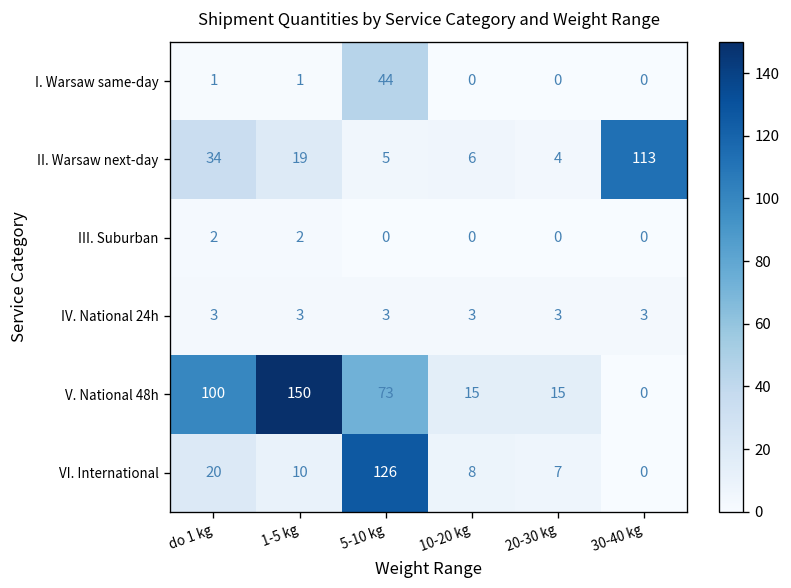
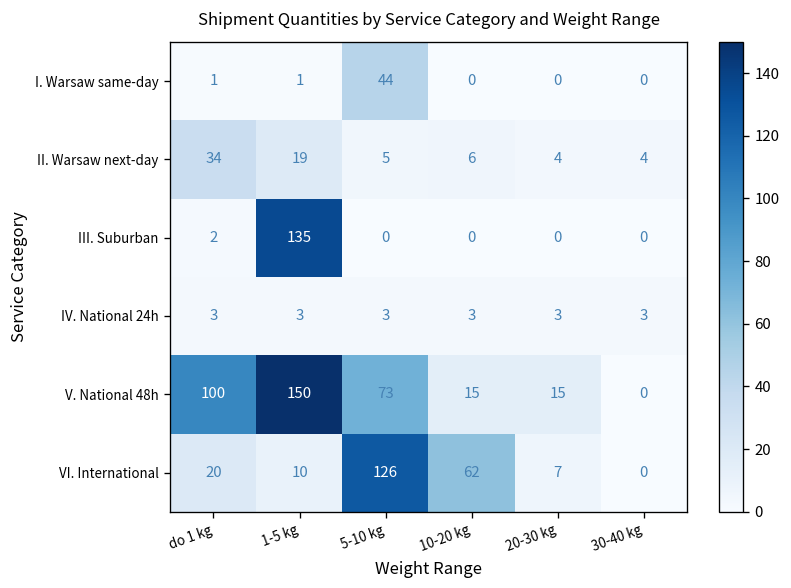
II. Warsaw next-day, 30-40 kg: 113 -> 4
III. Suburban, 1-5 kg: 2 -> 135
VI. International, 10-20 kg: 8 -> 62
